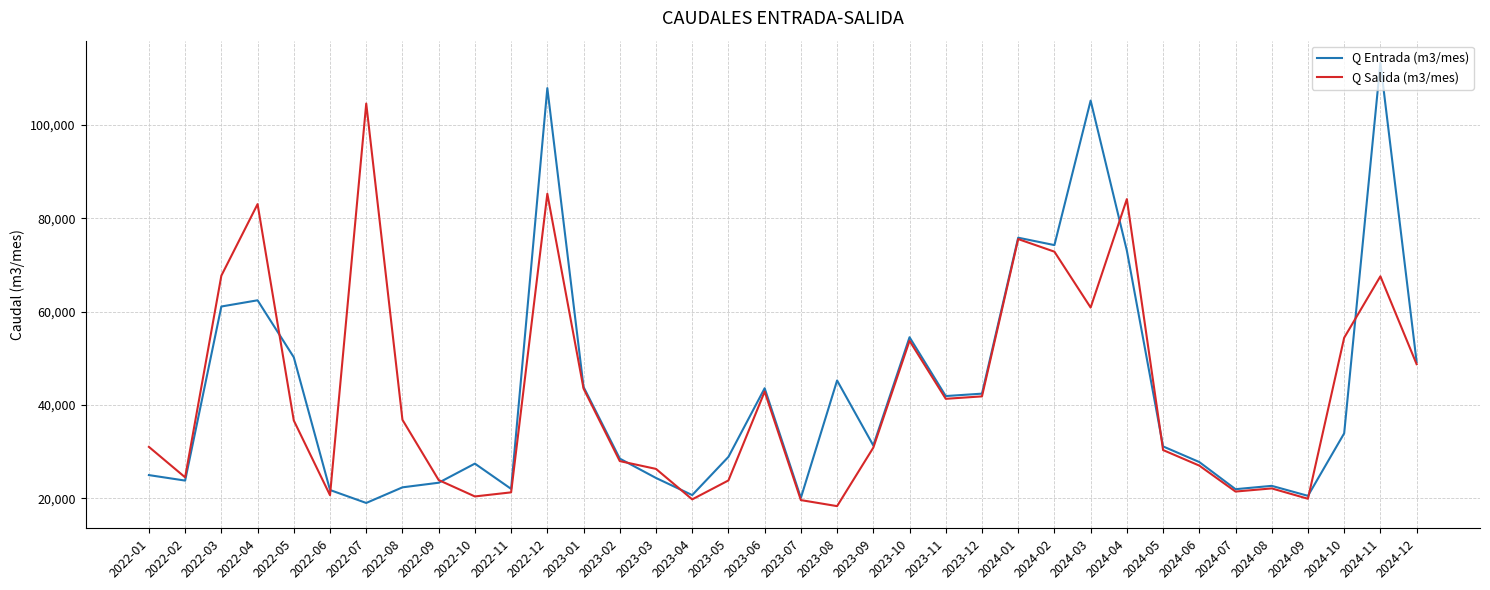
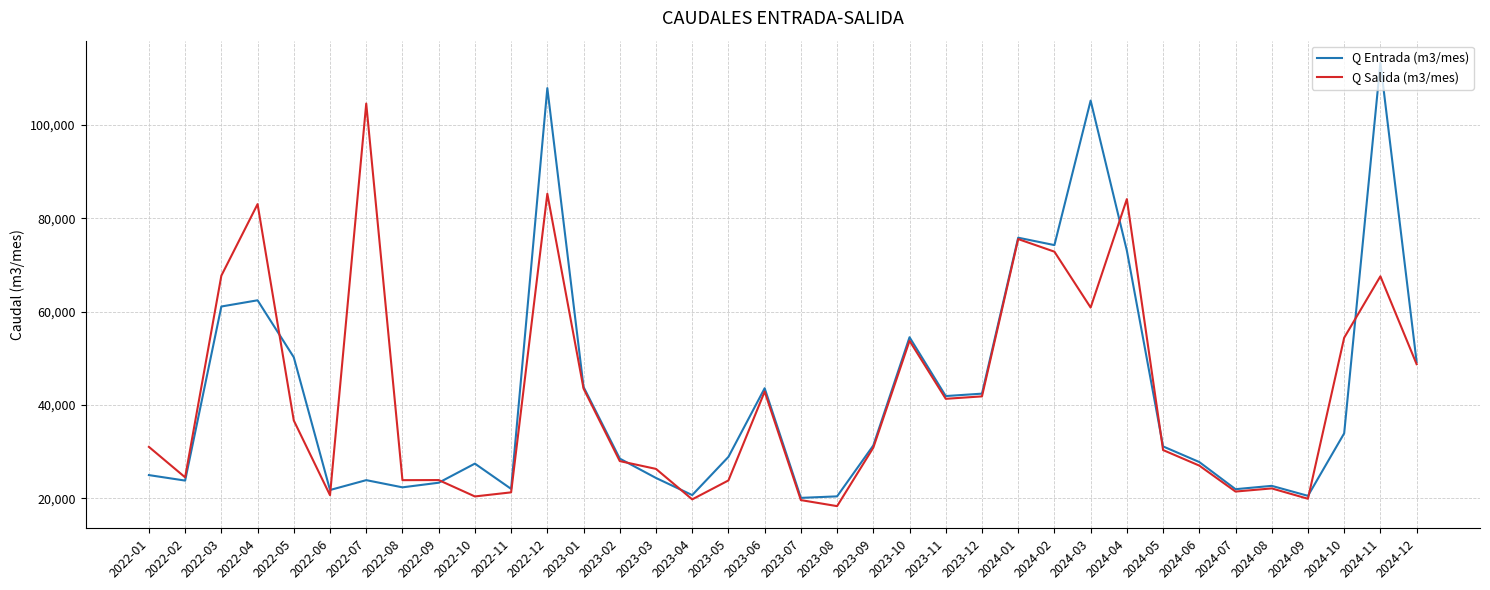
Q Entrada (m3/mes), 2022-07: 19,000 -> 24,000
Q Salida (m3/mes), 2022-08: 37,000 -> 24,000
Q Entrada (m3/mes), 2023-08: 45,000 -> 20,000
